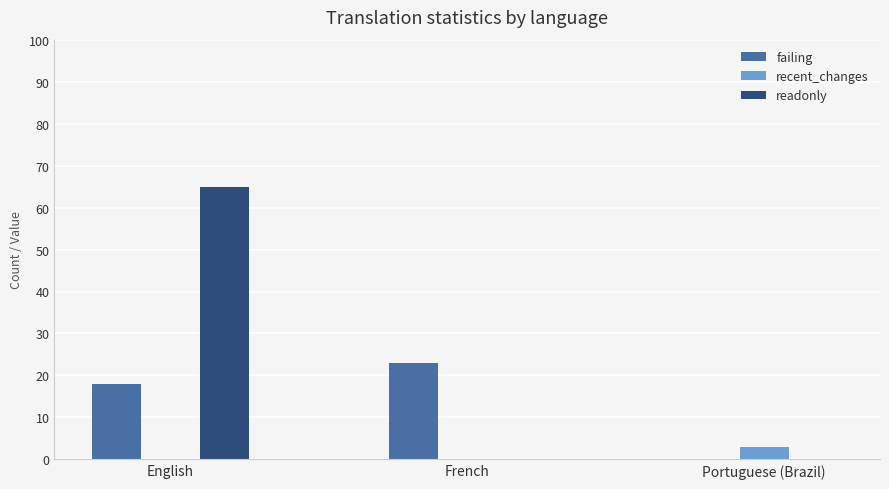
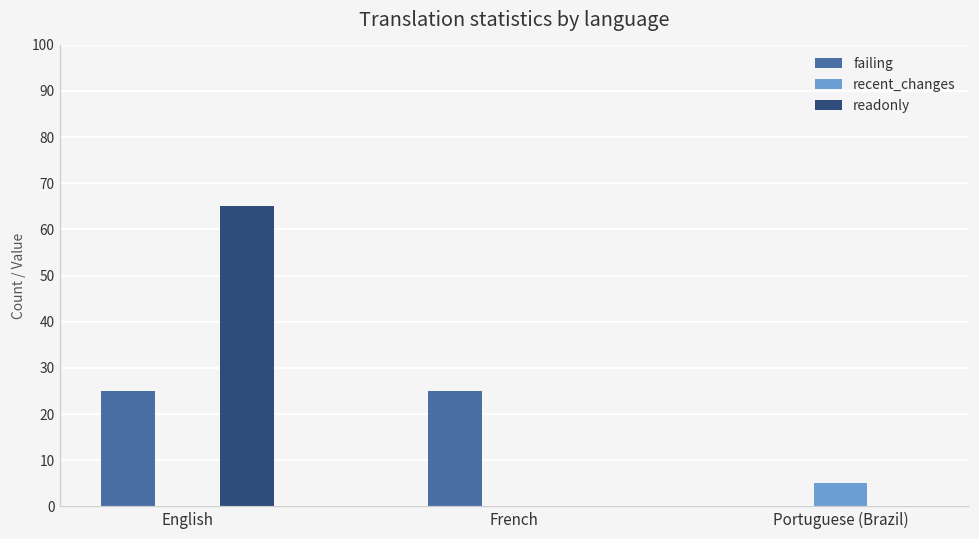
failing, English: 18 -> 25
failing, French: 23 -> 25
recent_changes, Portuguese (Brazil): 3 -> 5
